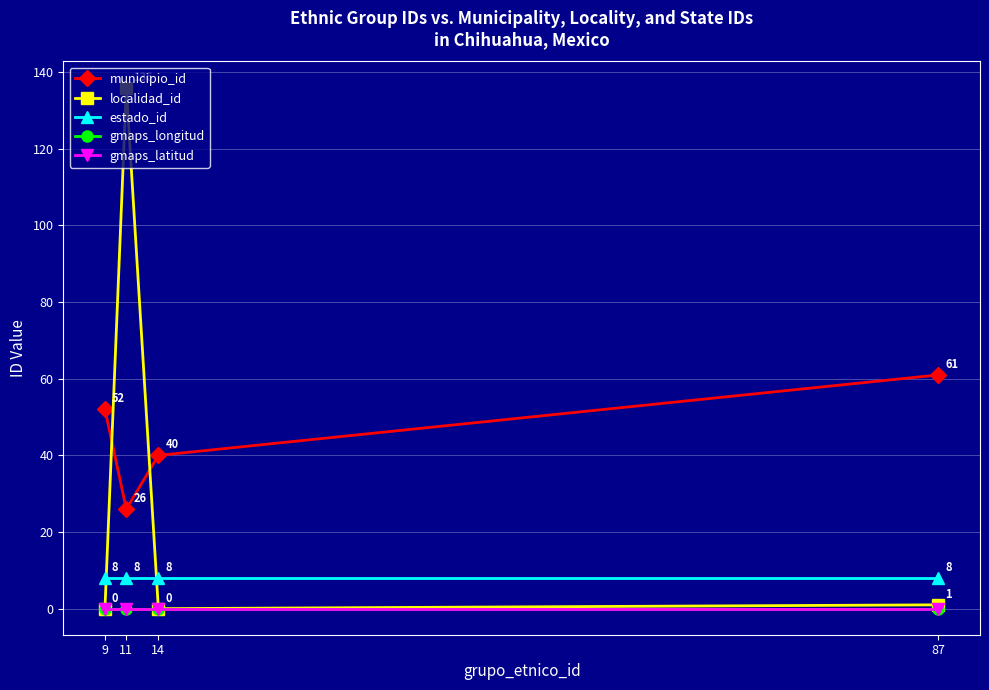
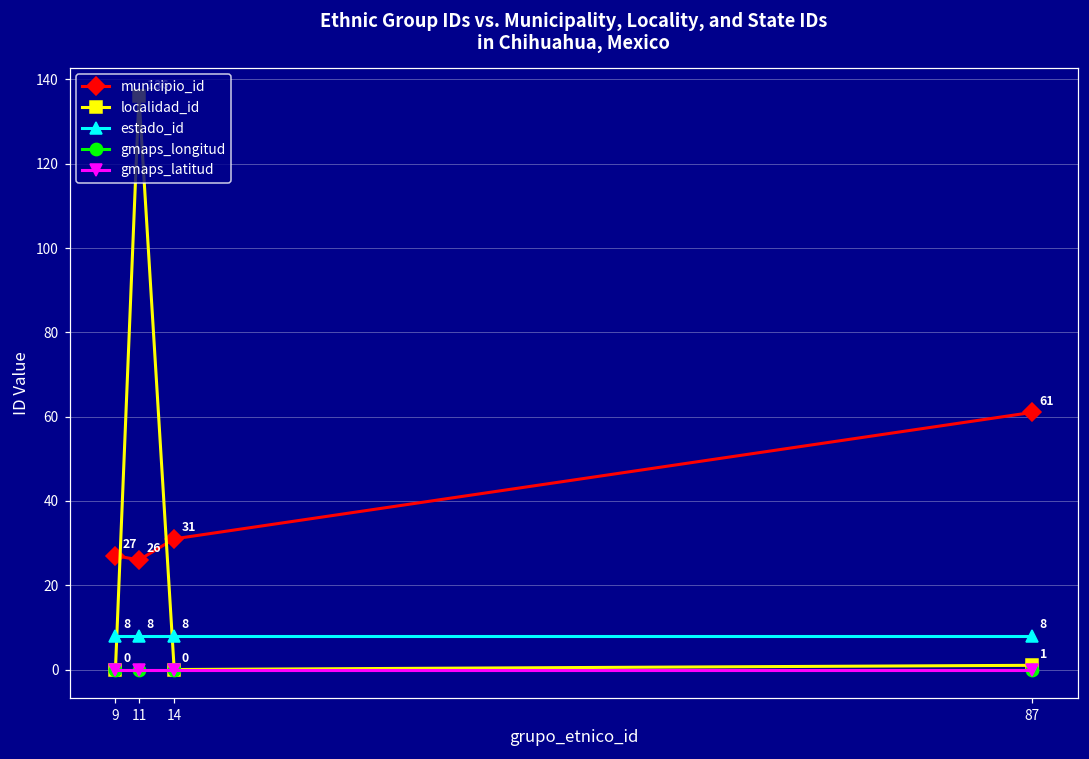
municipio_id, 9: 52 -> 27
municipio_id, 14: 40 -> 31
